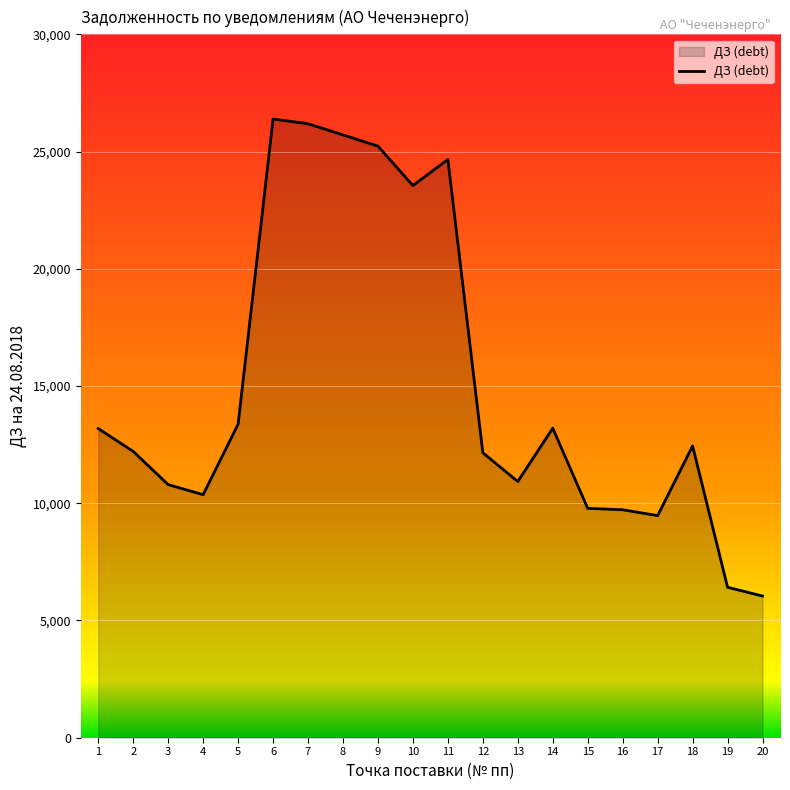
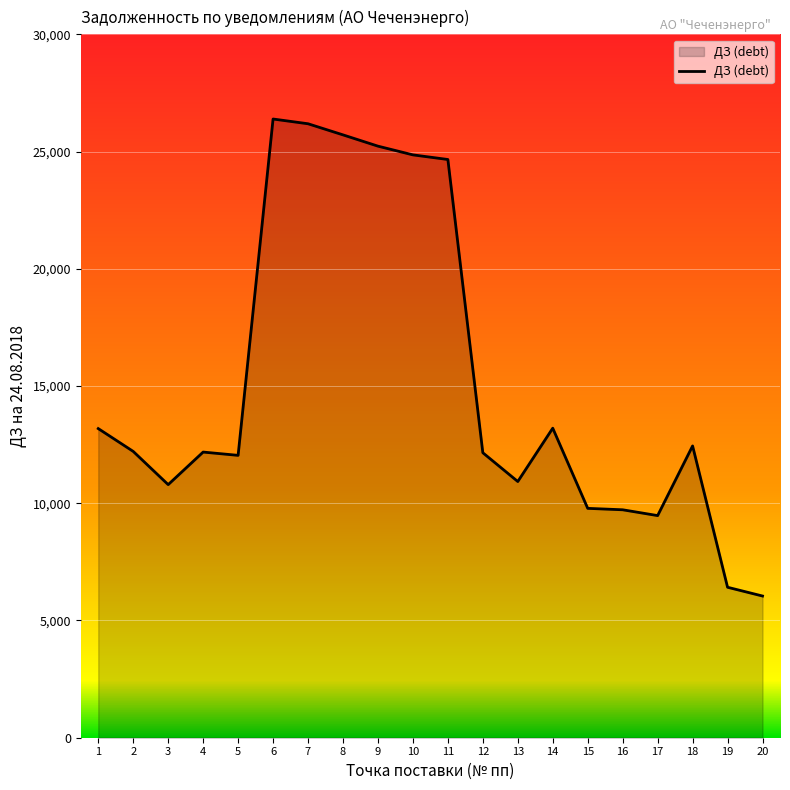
4: 10,400 -> 12,200
5: 13,400 -> 12,000
10: 23,500 -> 24,900
